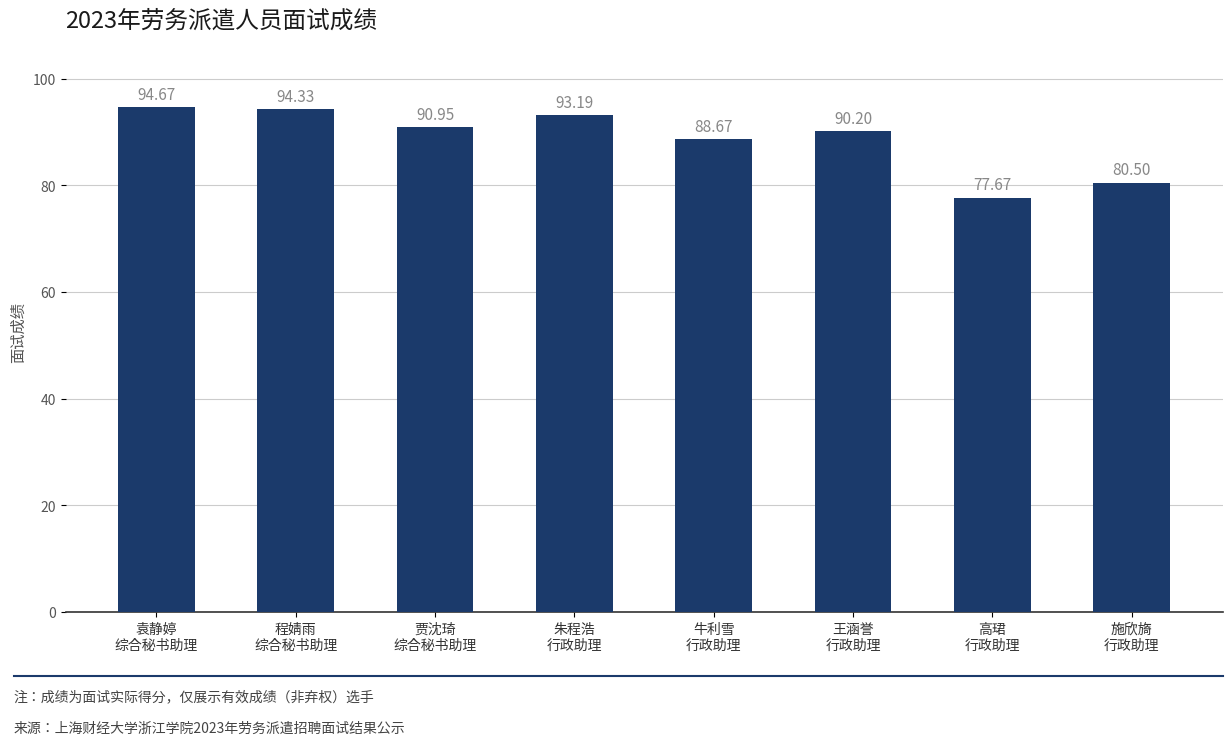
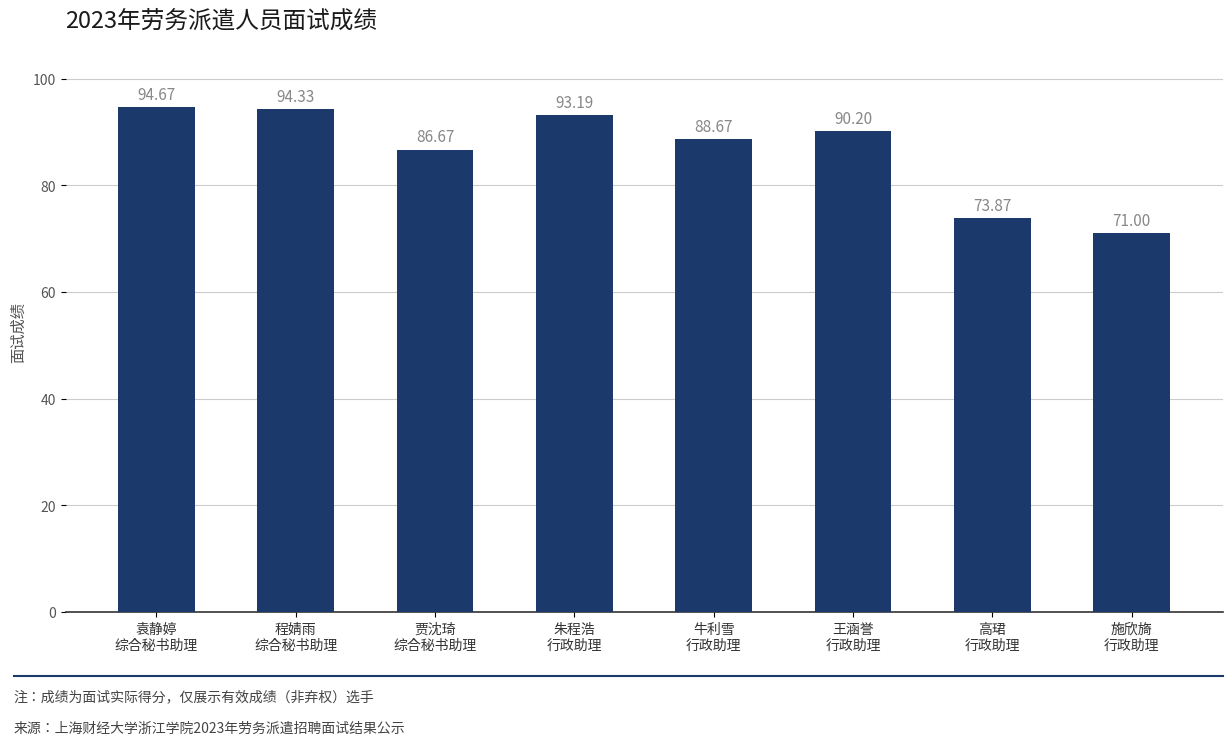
贾沈琦 综合秘书助理: 90.95 -> 86.67
高珺 行政助理: 77.67 -> 73.87
施欣旖 行政助理: 80.50 -> 71.00
